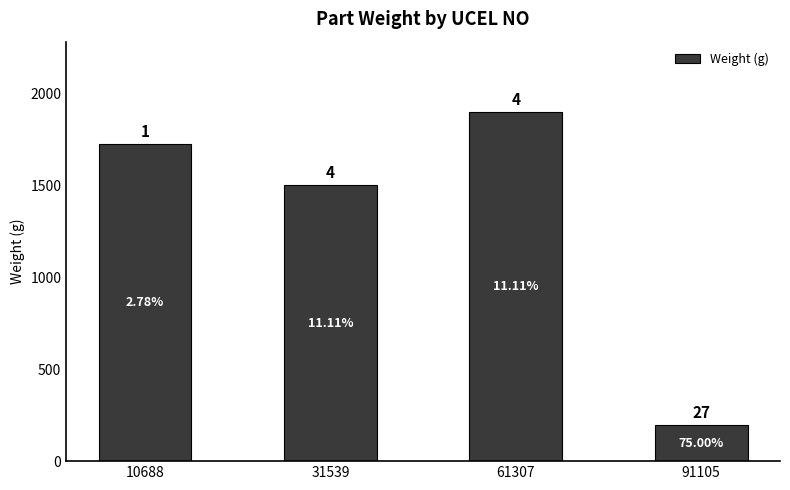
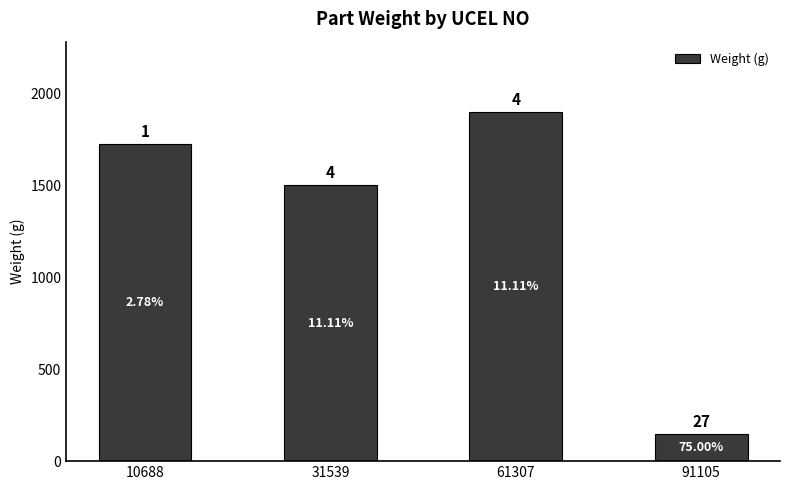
91105: 200 -> 150
